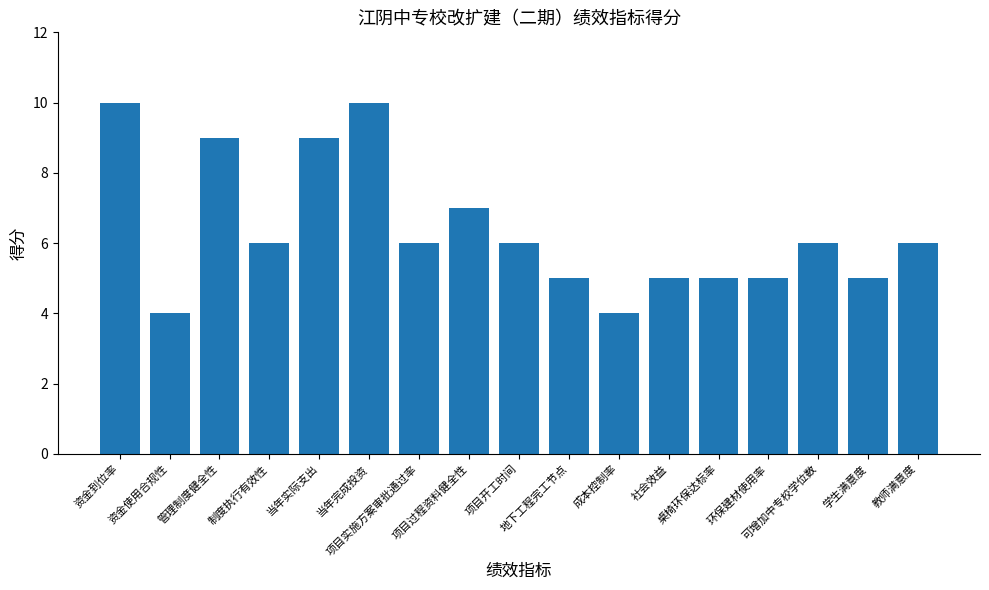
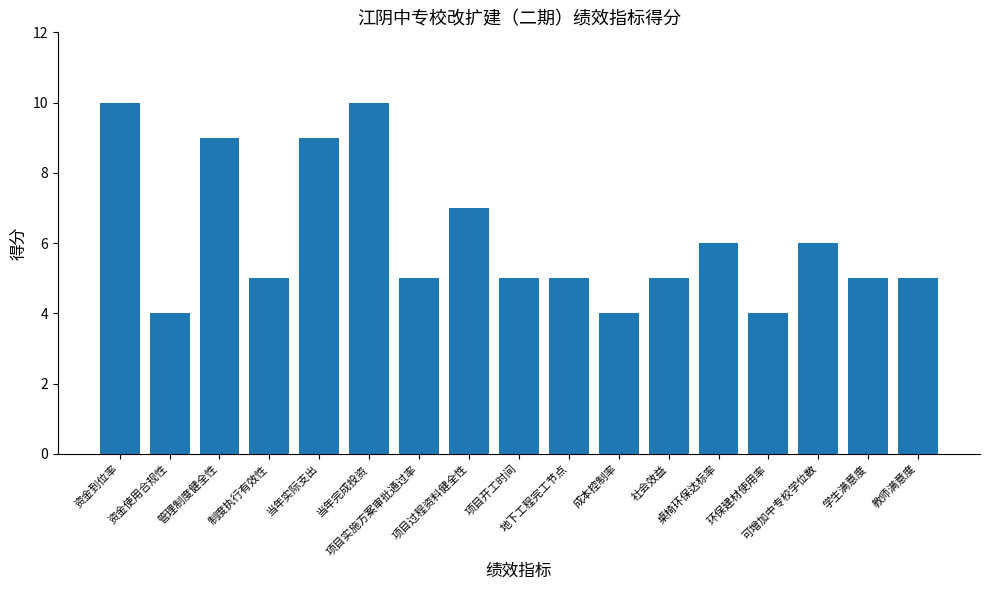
制度执行有效性: 6 -> 5
项目实施方案审批通过率: 6 -> 5
项目开工时间: 6 -> 5
桌椅环保达标率: 5 -> 6
环保建材使用率: 5 -> 4
教师满意度: 6 -> 5
